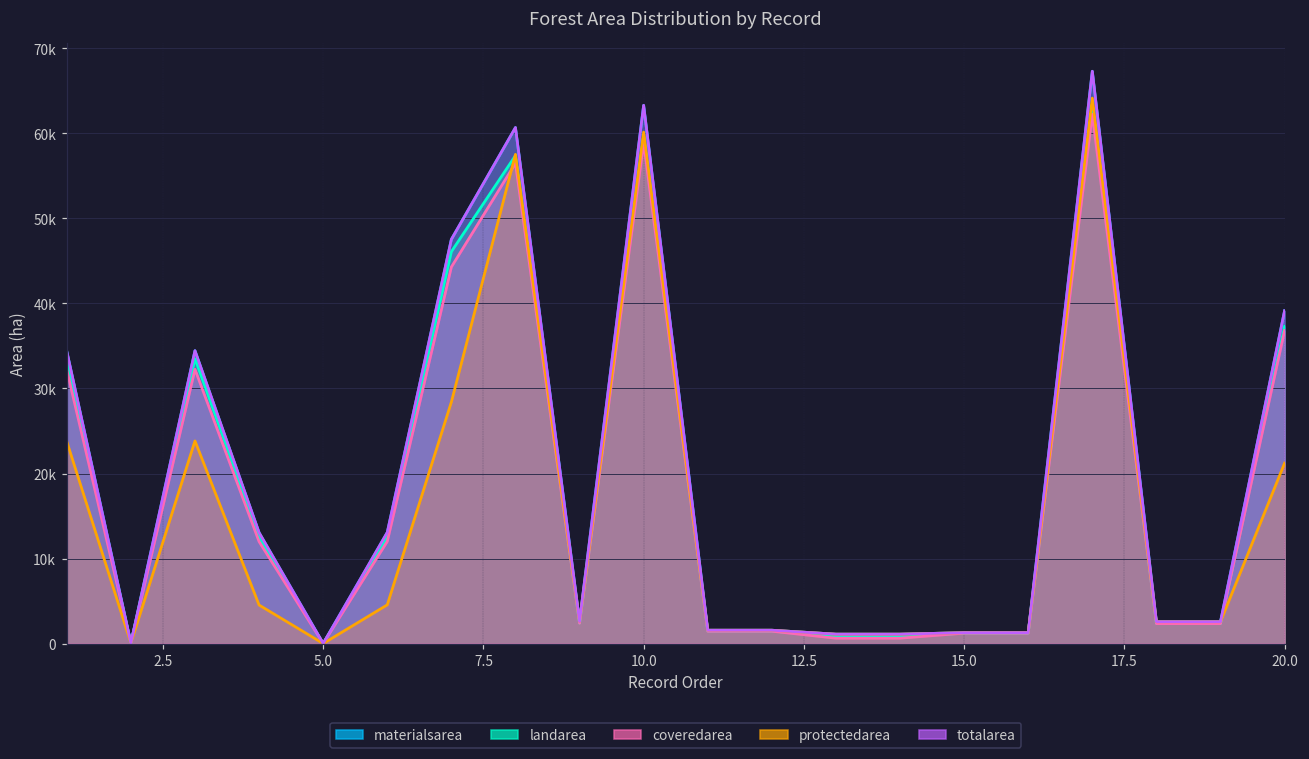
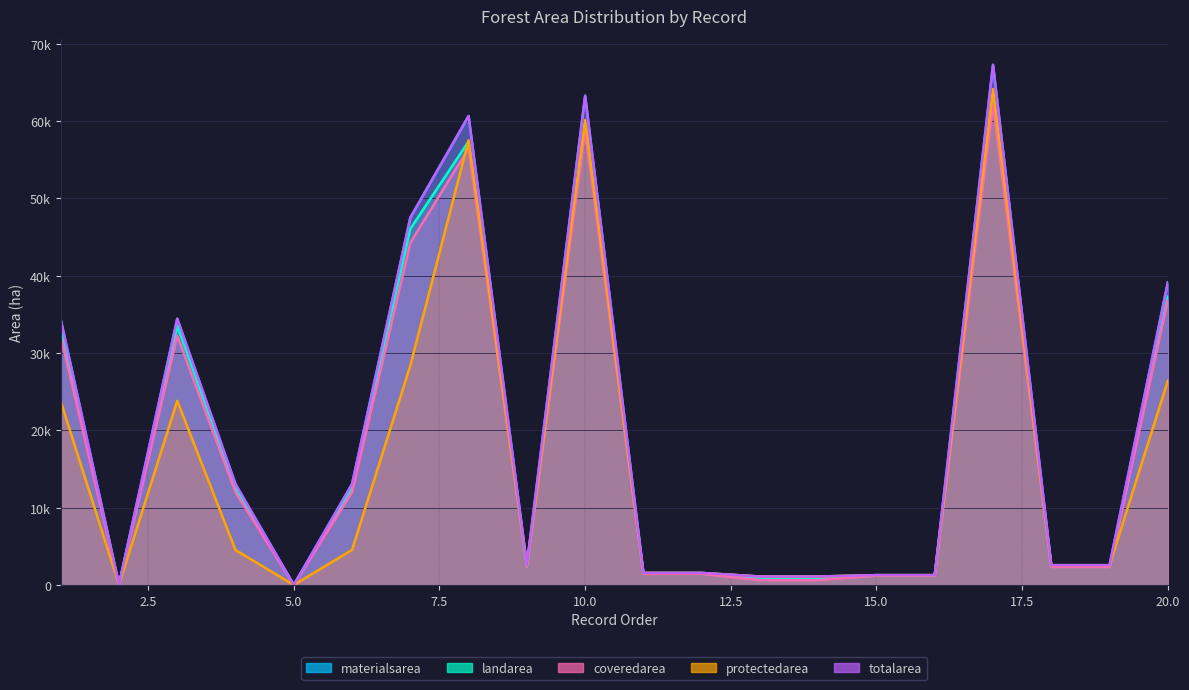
protectedarea, 20.0: 21000 -> 26000
